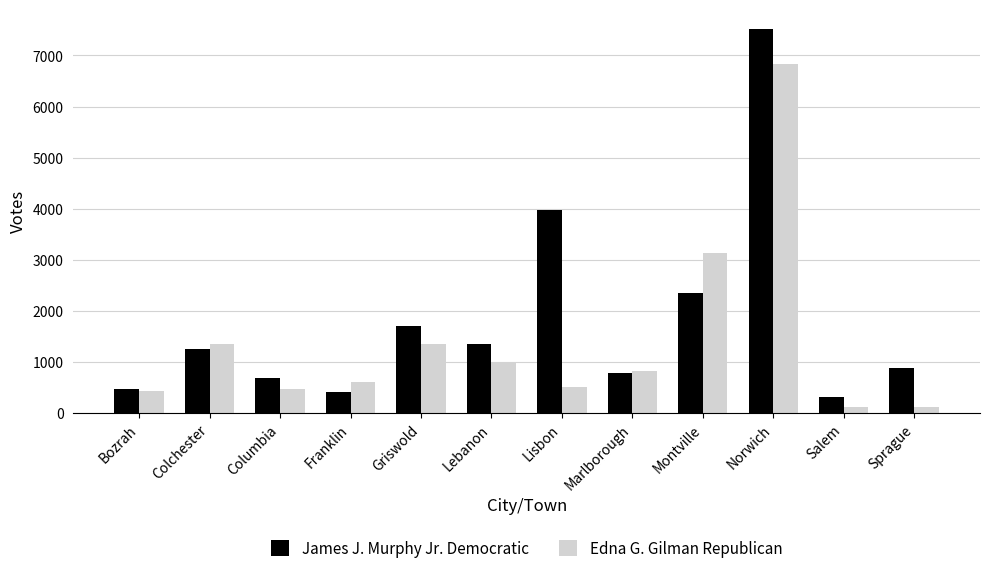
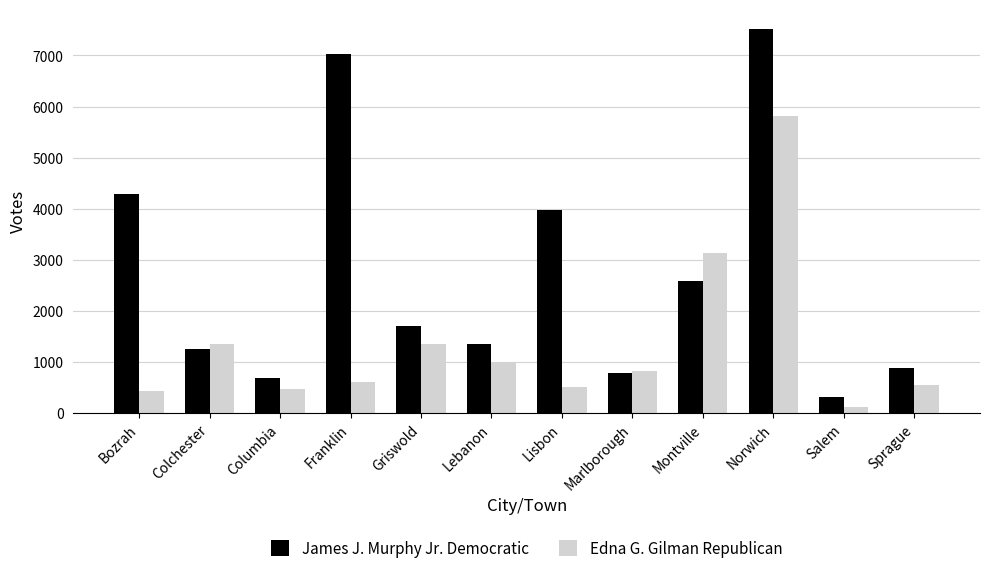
James J. Murphy Jr. Democratic, Bozrah: 500 -> 4300
James J. Murphy Jr. Democratic, Franklin: 400 -> 7000
James J. Murphy Jr. Democratic, Montville: 2300 -> 2600
Edna G. Gilman Republican, Norwich: 6800 -> 5800
Edna G. Gilman Republican, Sprague: 100 -> 600
